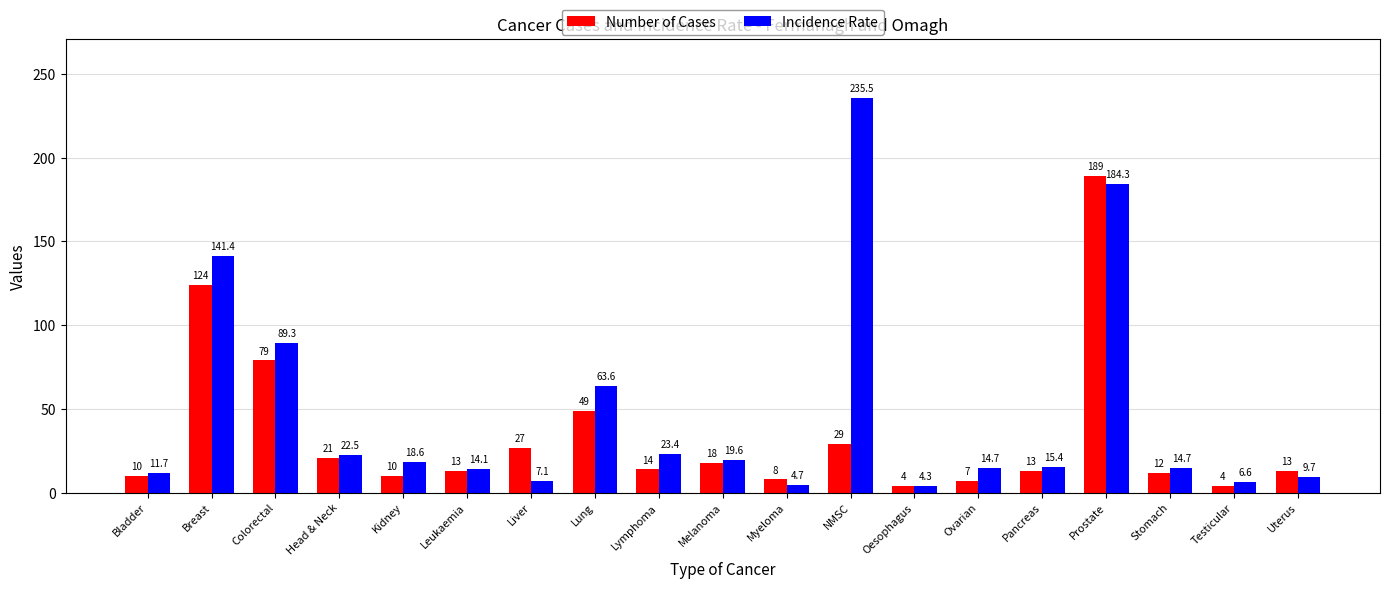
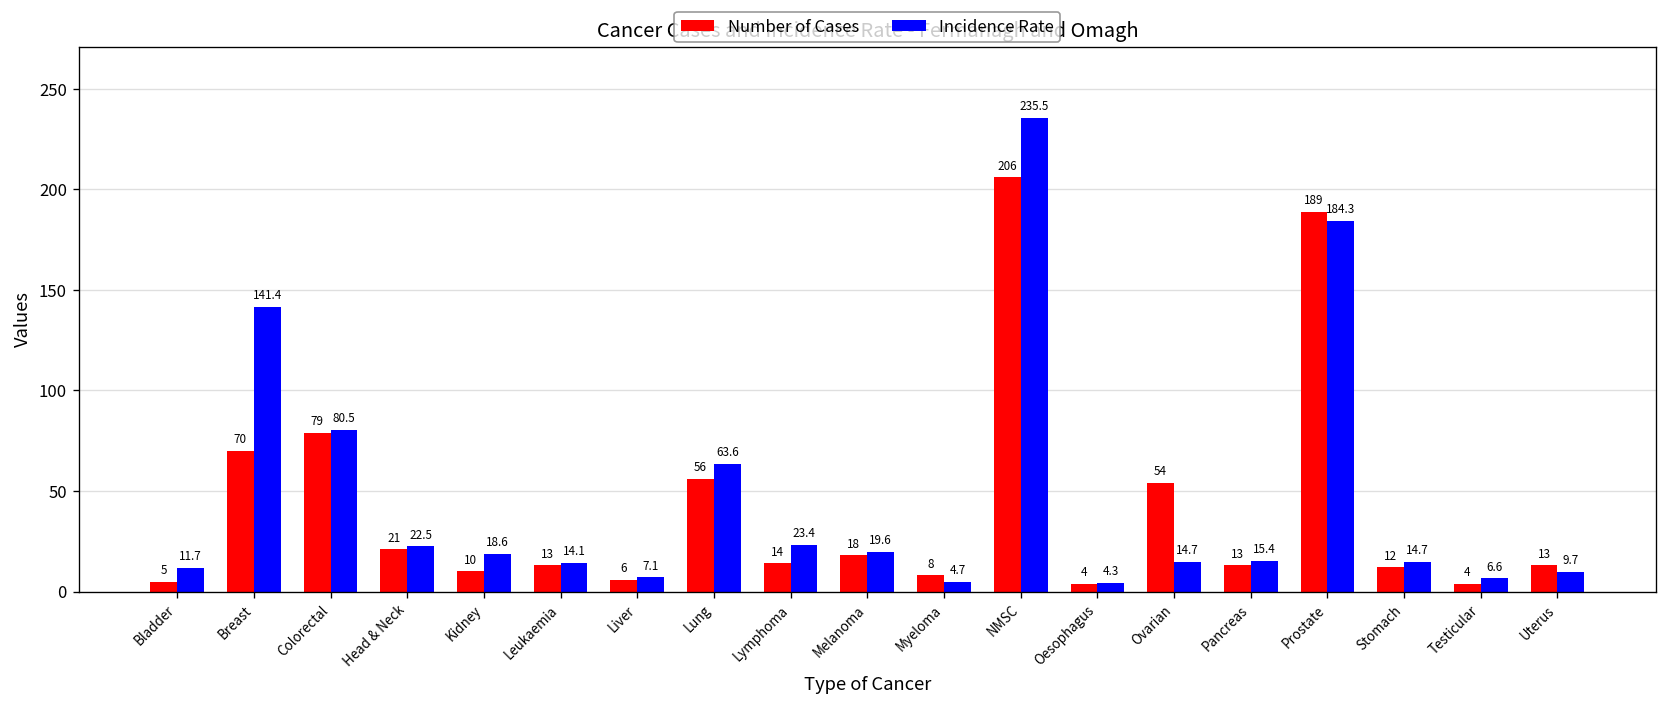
Number of Cases, Bladder: 10 -> 5
Number of Cases, Breast: 124 -> 70
Incidence Rate, Colorectal: 89.3 -> 80.5
Number of Cases, Liver: 27 -> 6
Number of Cases, Lung: 49 -> 56
Number of Cases, NMSC: 29 -> 206
Number of Cases, Ovarian: 7 -> 54
